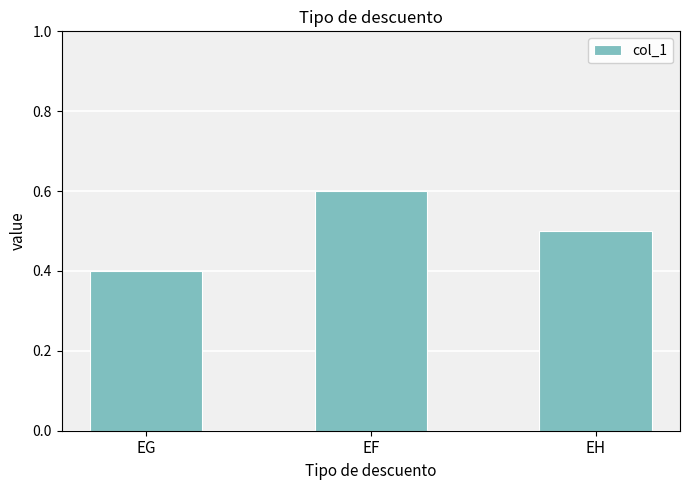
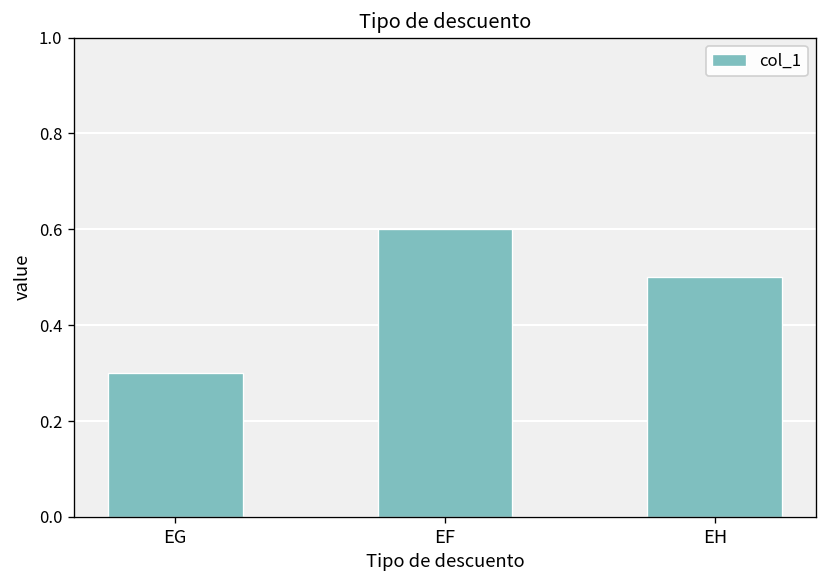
EG: 0.4 -> 0.3
